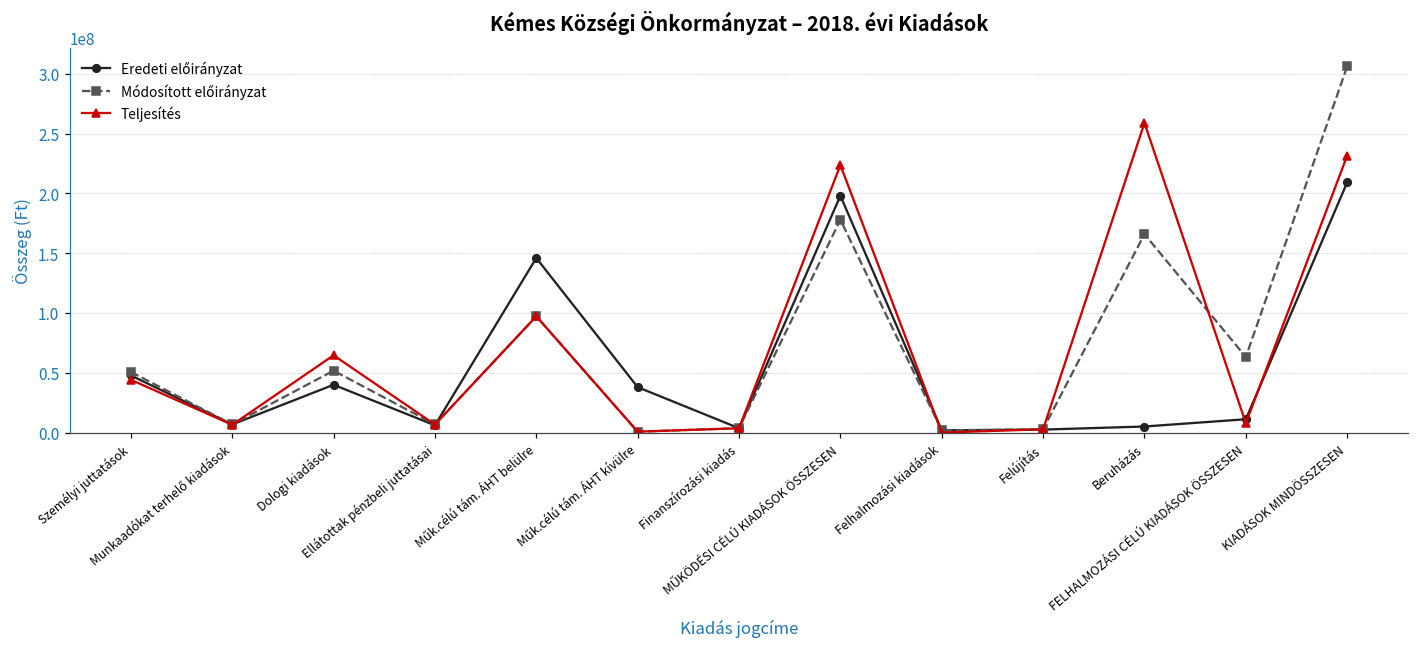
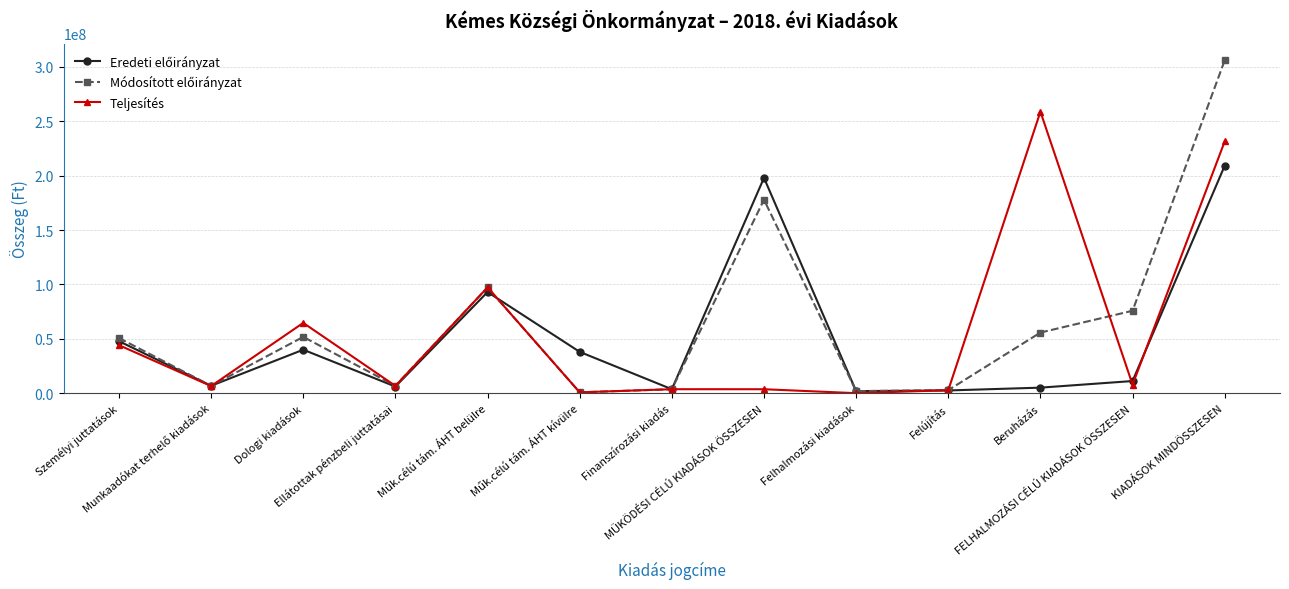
Eredeti előirányzat, Műk.célú tám. ÁHT belülre: 146000000 -> 93000000
Teljesítés, MŰKÖDÉSI CÉLÚ KIADÁSOK ÖSSZESEN: 224000000 -> 4000000
Módosított előirányzat, Beruházás: 166000000 -> 56000000
Módosított előirányzat, FELHALMOZÁSI CÉLÚ KIADÁSOK ÖSSZESEN: 63000000 -> 76000000
